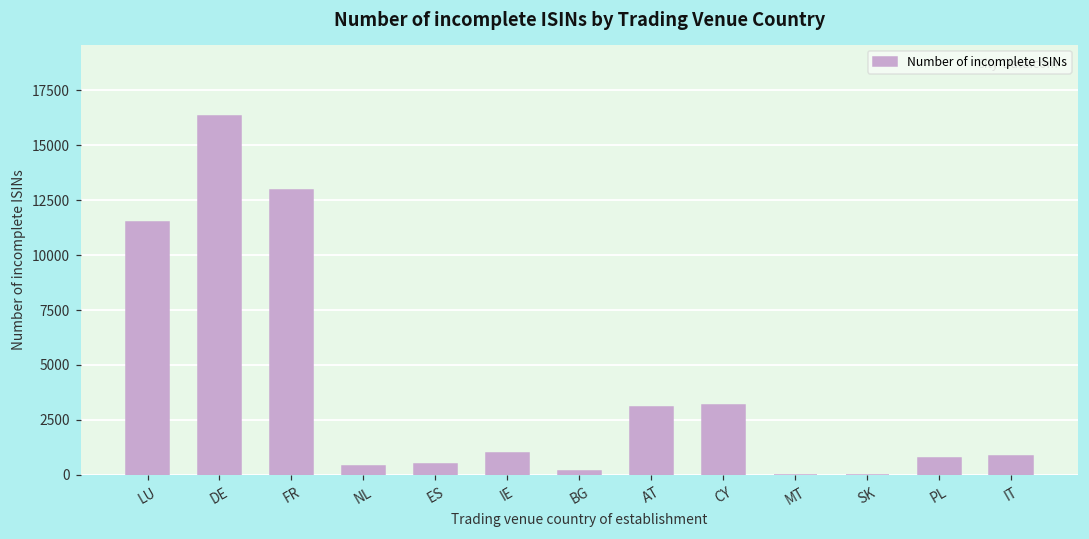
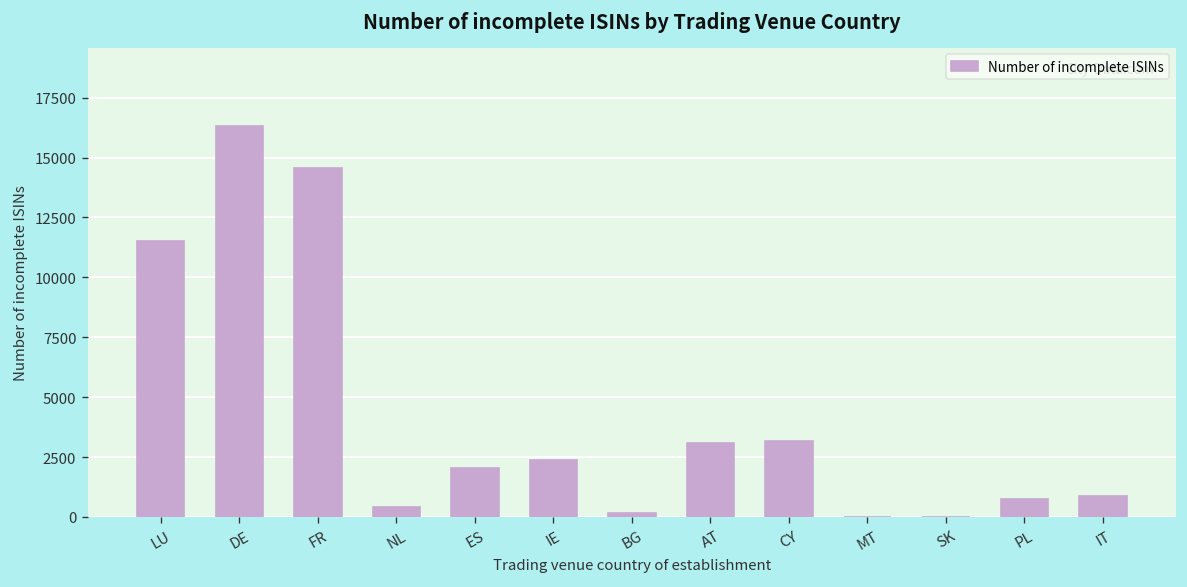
FR: 13000 -> 14600
ES: 500 -> 2100
IE: 1000 -> 2400
